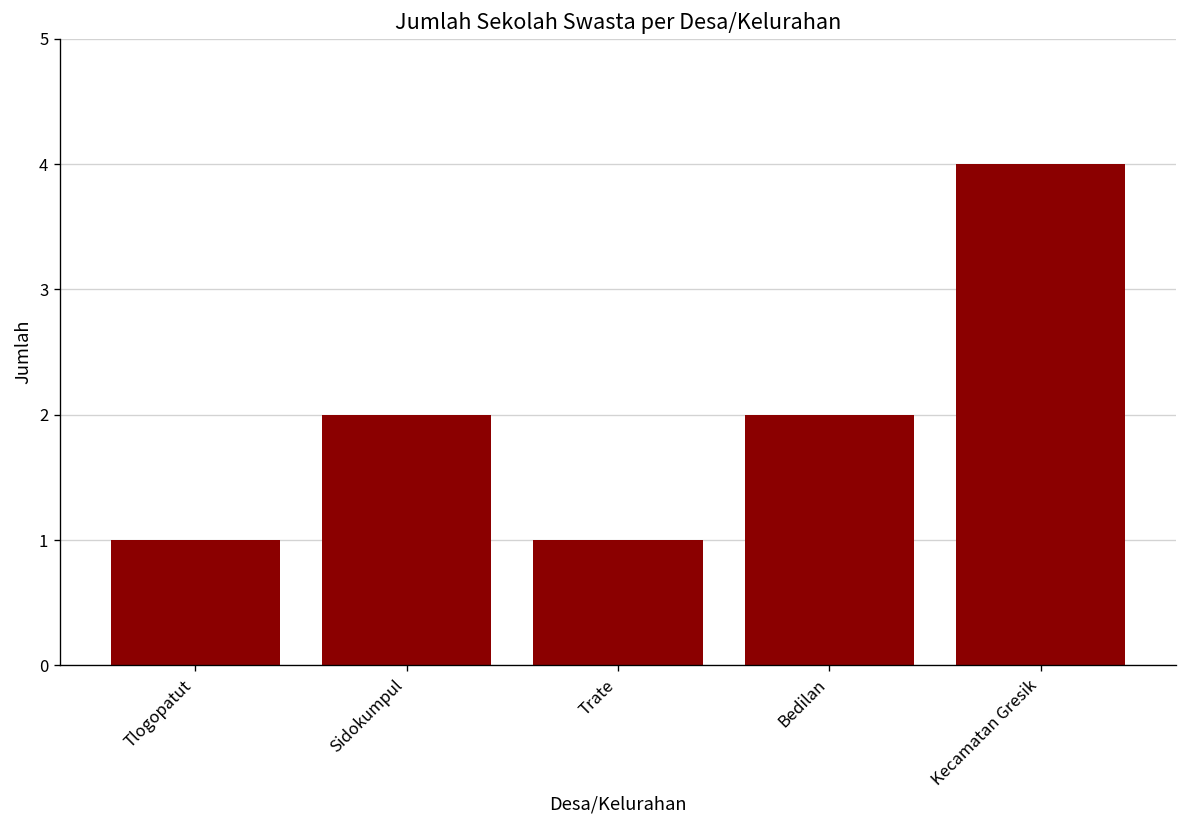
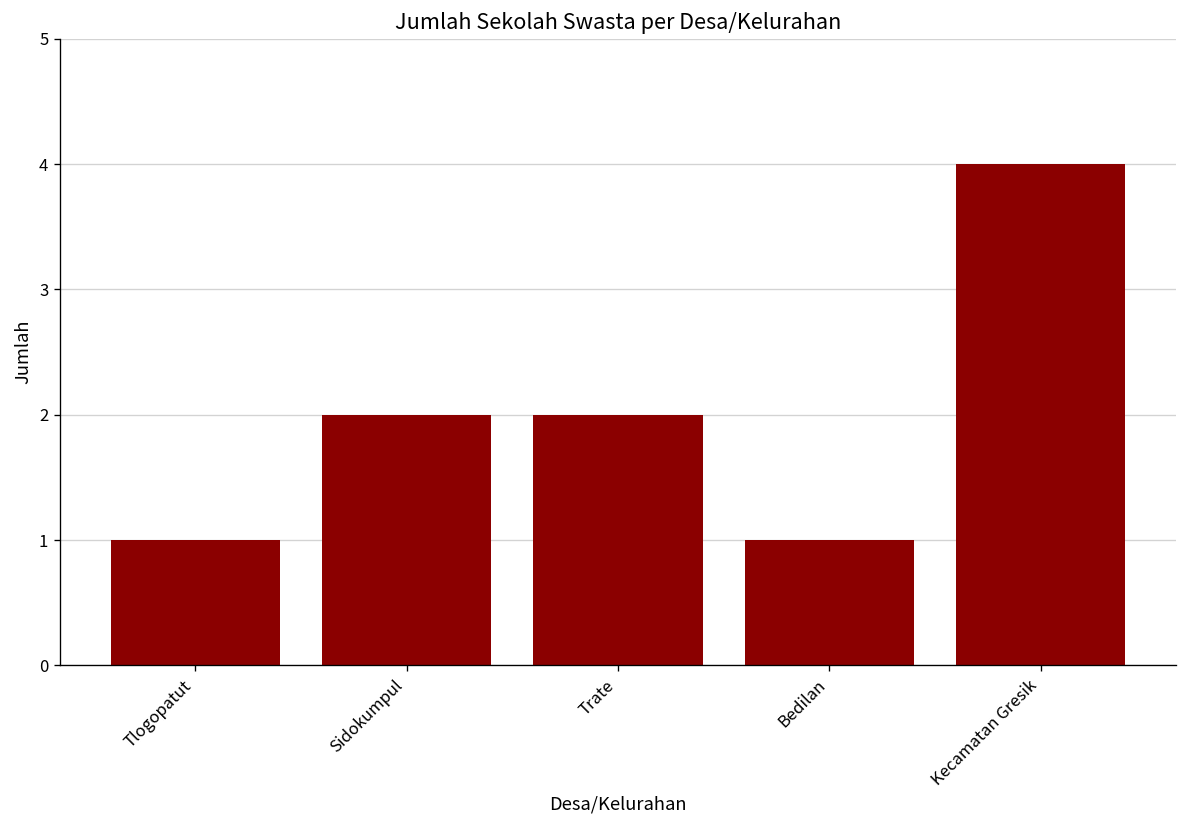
Trate: 1 -> 2
Bedilan: 2 -> 1
